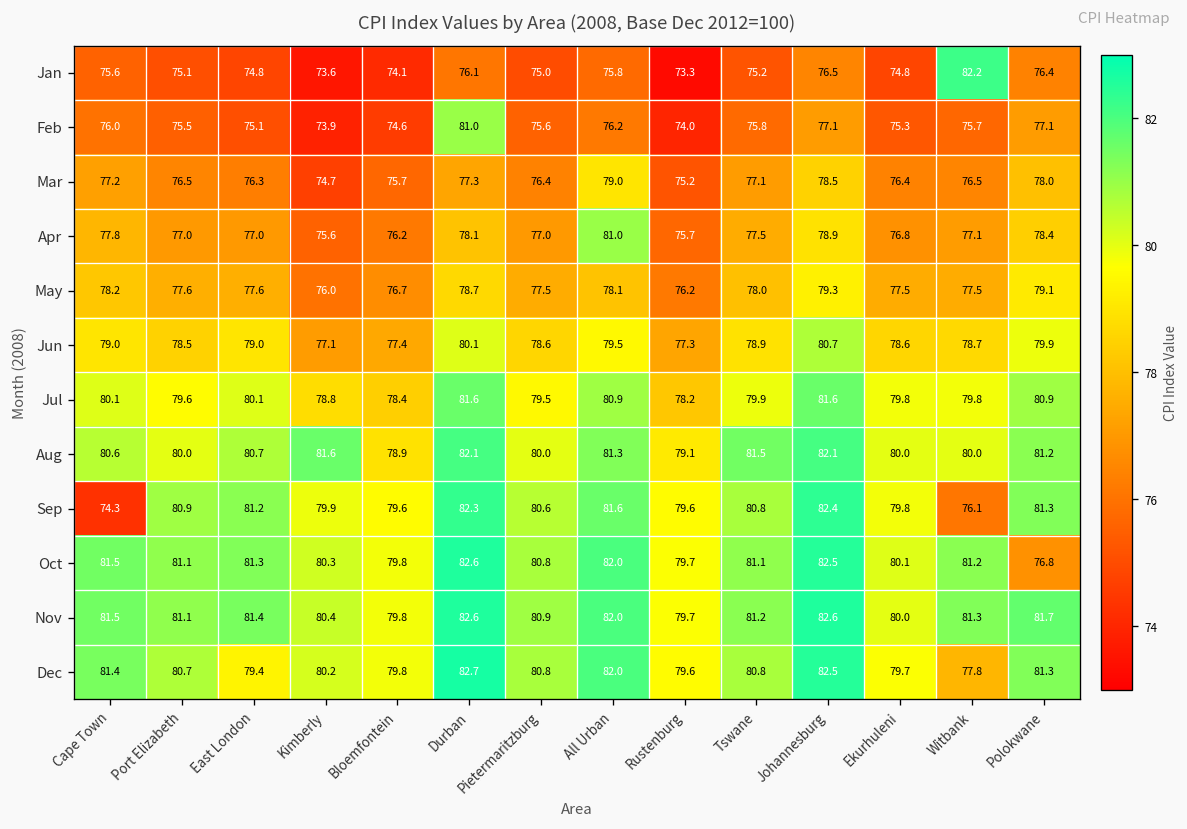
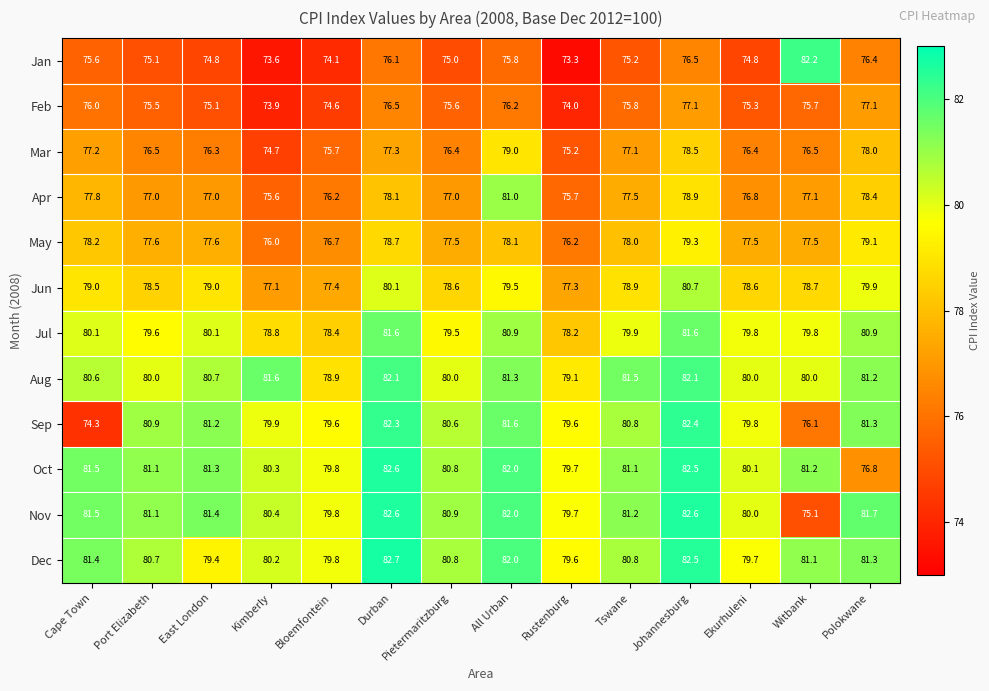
Feb, Durban: 81.0 -> 76.5
Nov, Witbank: 81.3 -> 75.1
Dec, Witbank: 77.8 -> 81.1
